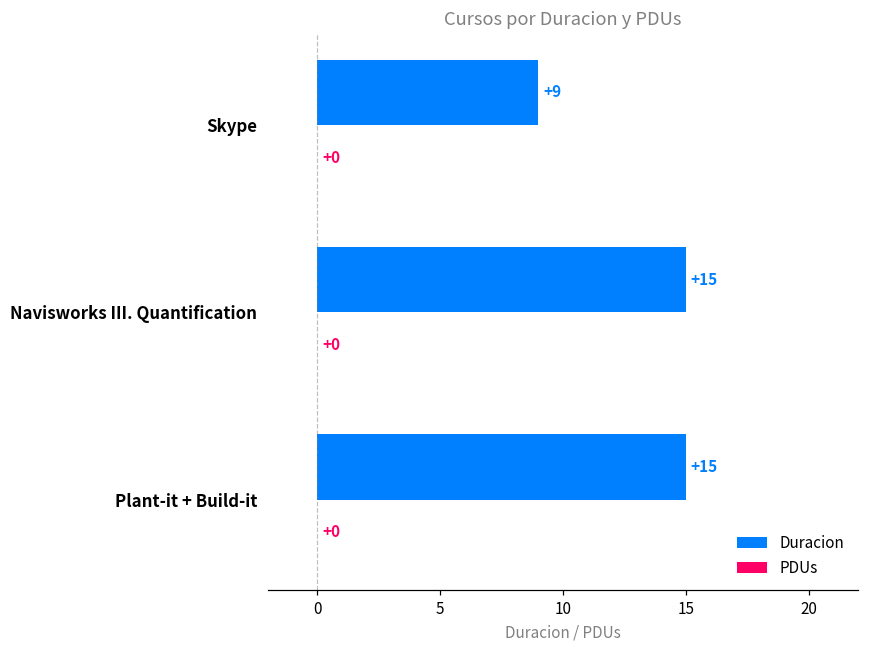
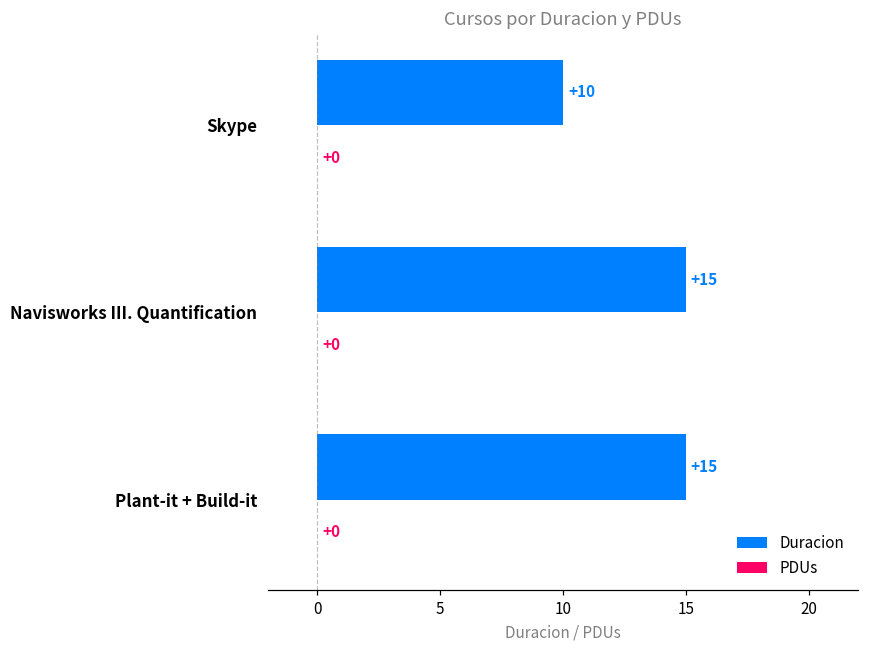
Duracion, Skype: +9 -> +10
